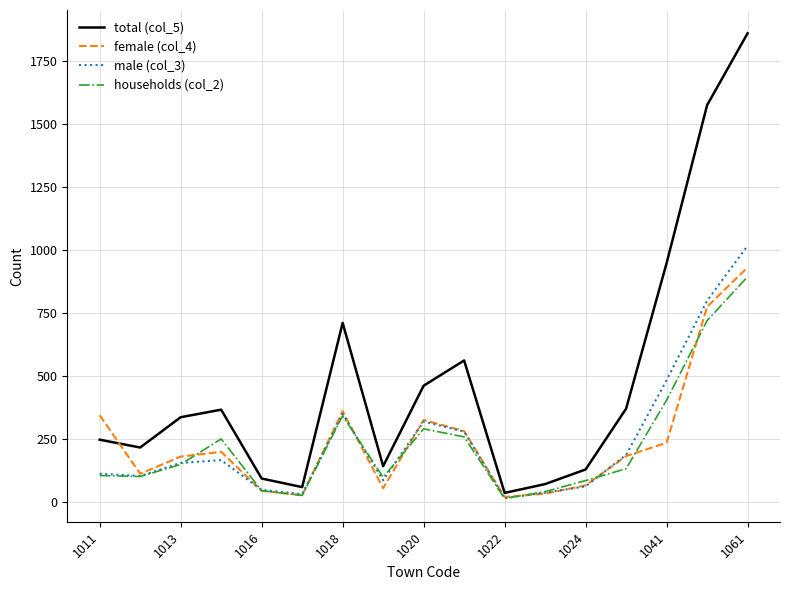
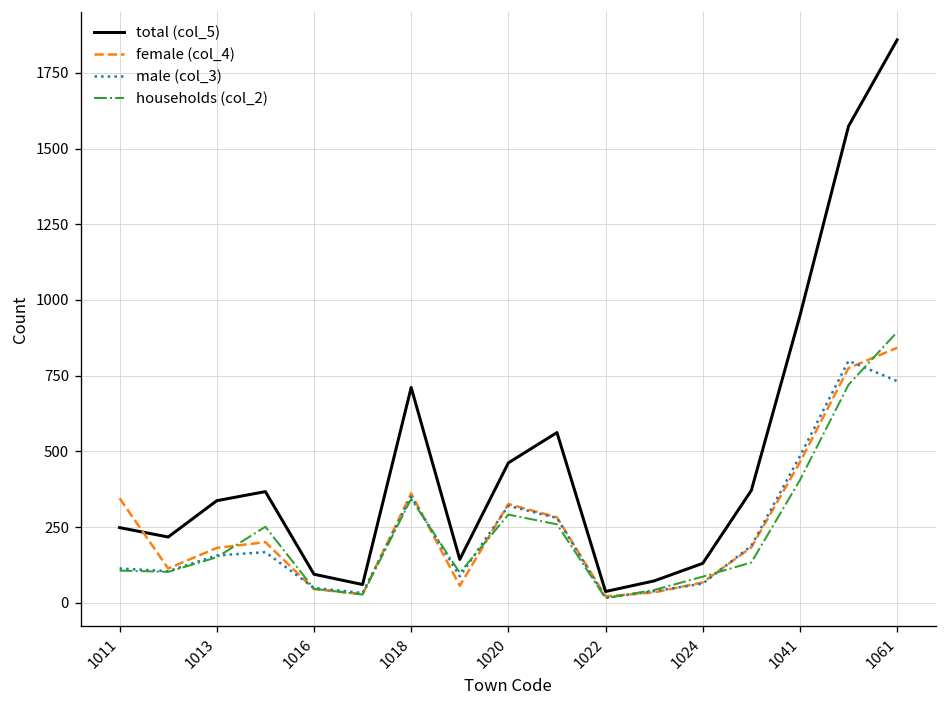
female (col_4), 1041: 240 -> 460
female (col_4), 1061: 930 -> 840
male (col_3), 1061: 1020 -> 730
